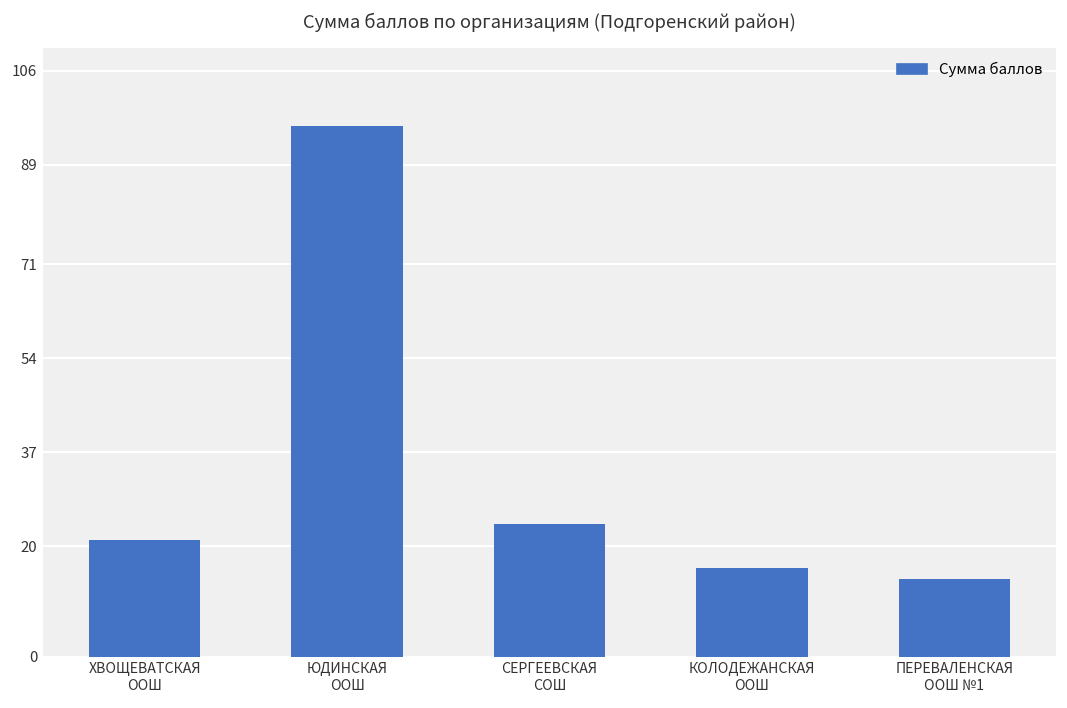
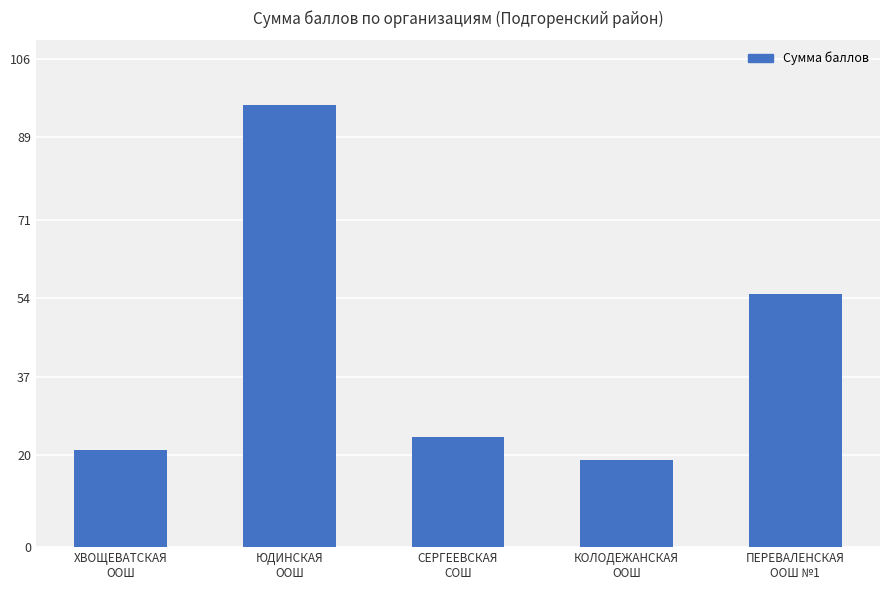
КОЛОДЕЖАНСКАЯ ООШ: 16 -> 19
ПЕРЕВАЛЕНСКАЯ ООШ №1: 14 -> 55
